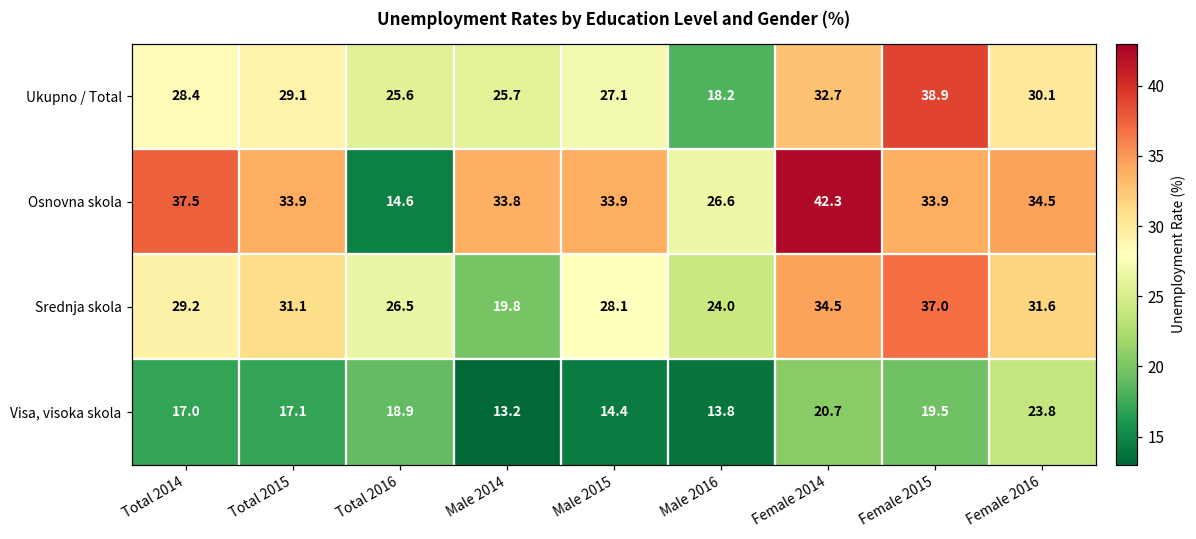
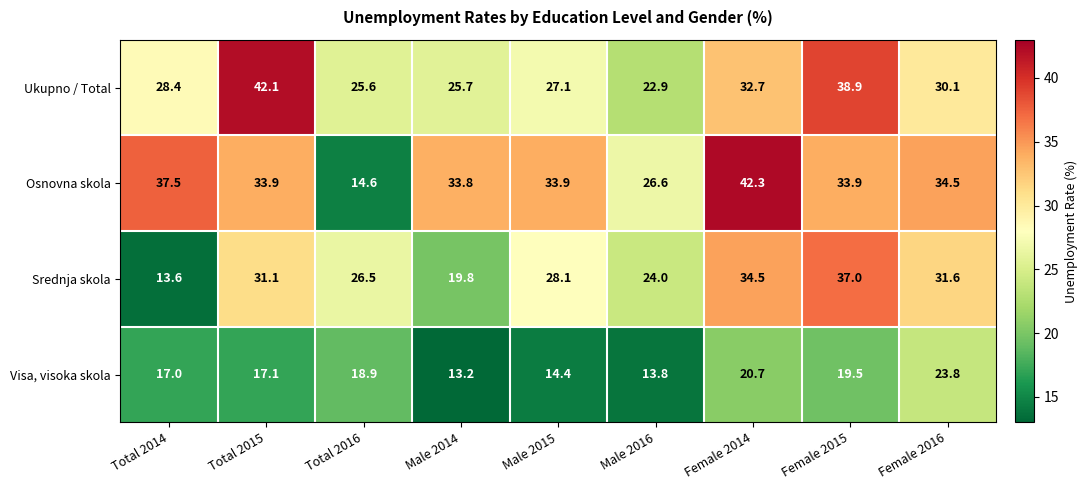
Ukupno / Total, Total 2015: 29.1 -> 42.1
Ukupno / Total, Male 2016: 18.2 -> 22.9
Srednja skola, Total 2014: 29.2 -> 13.6
